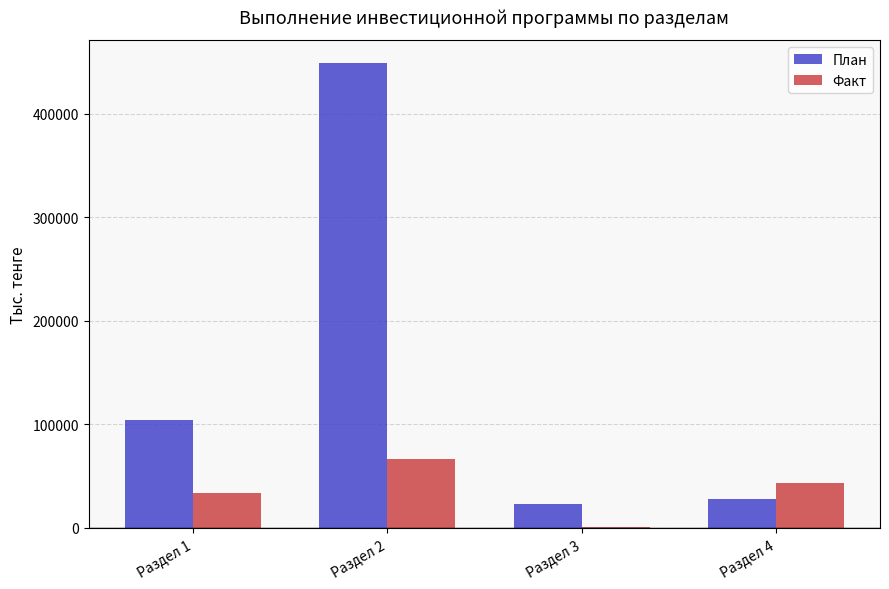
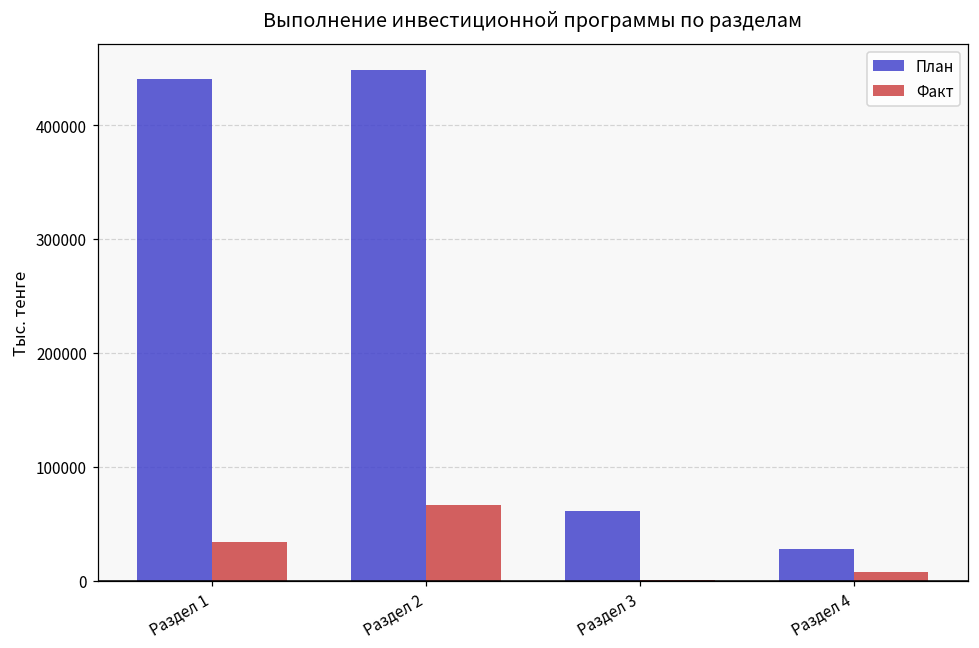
План, Раздел 1: 105000 -> 440000
План, Раздел 3: 23000 -> 62000
Факт, Раздел 4: 43000 -> 7000
